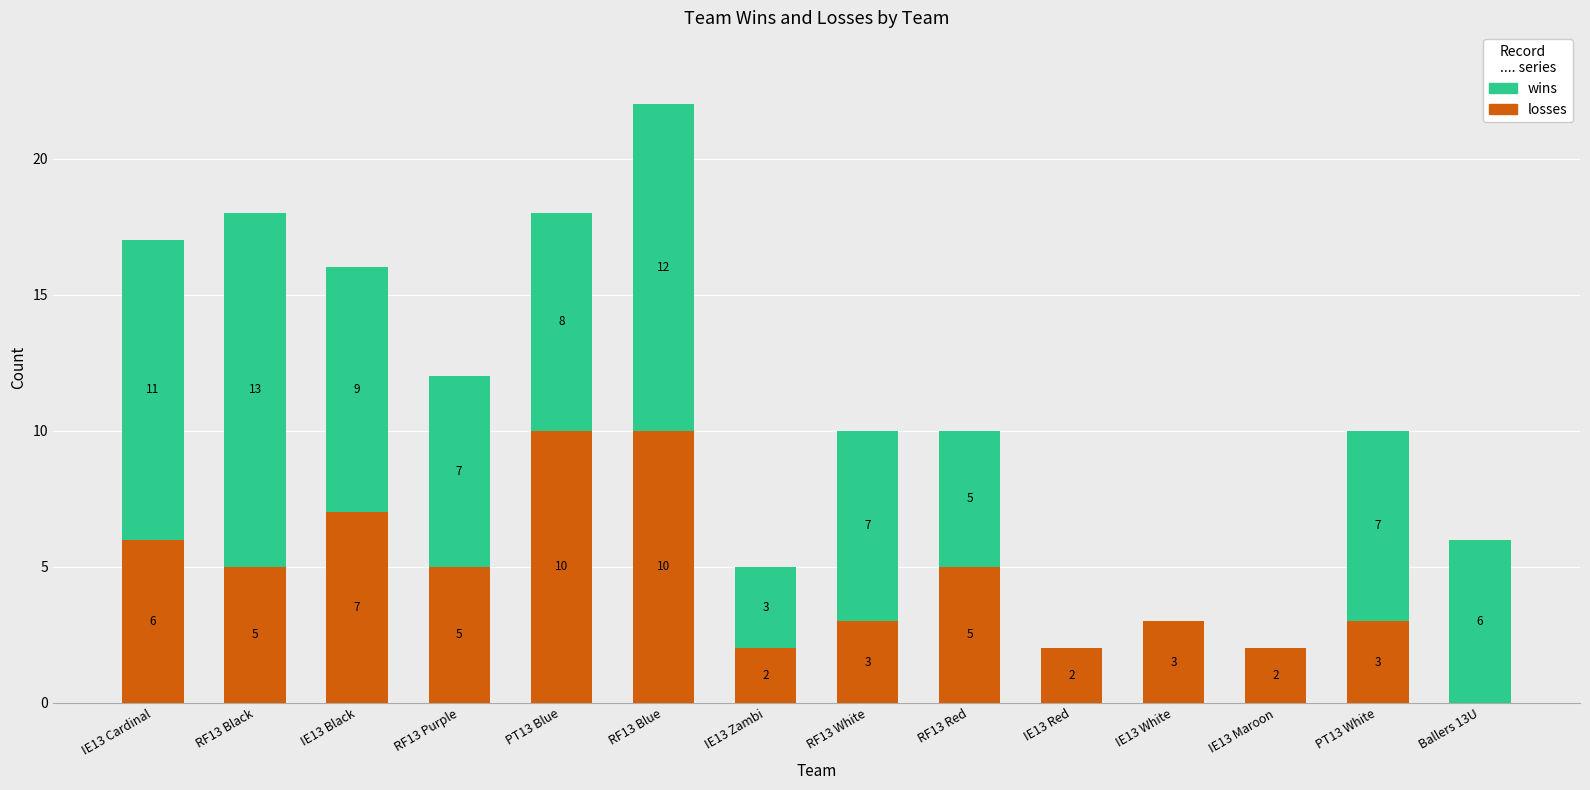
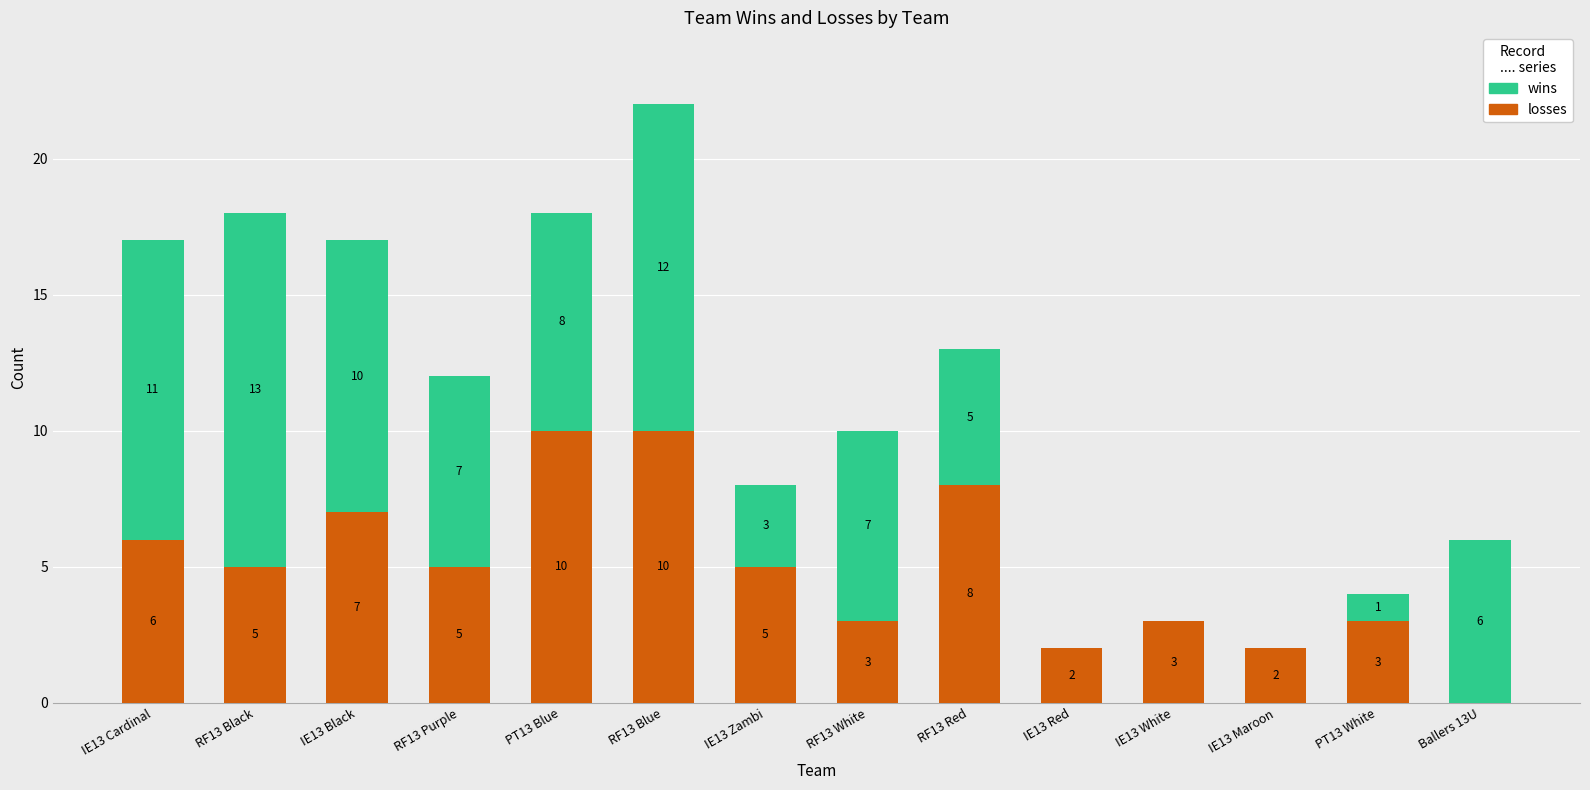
wins, IE13 Black: 9 -> 10
losses, IE13 Zambi: 2 -> 5
losses, RF13 Red: 5 -> 8
wins, PT13 White: 7 -> 1
